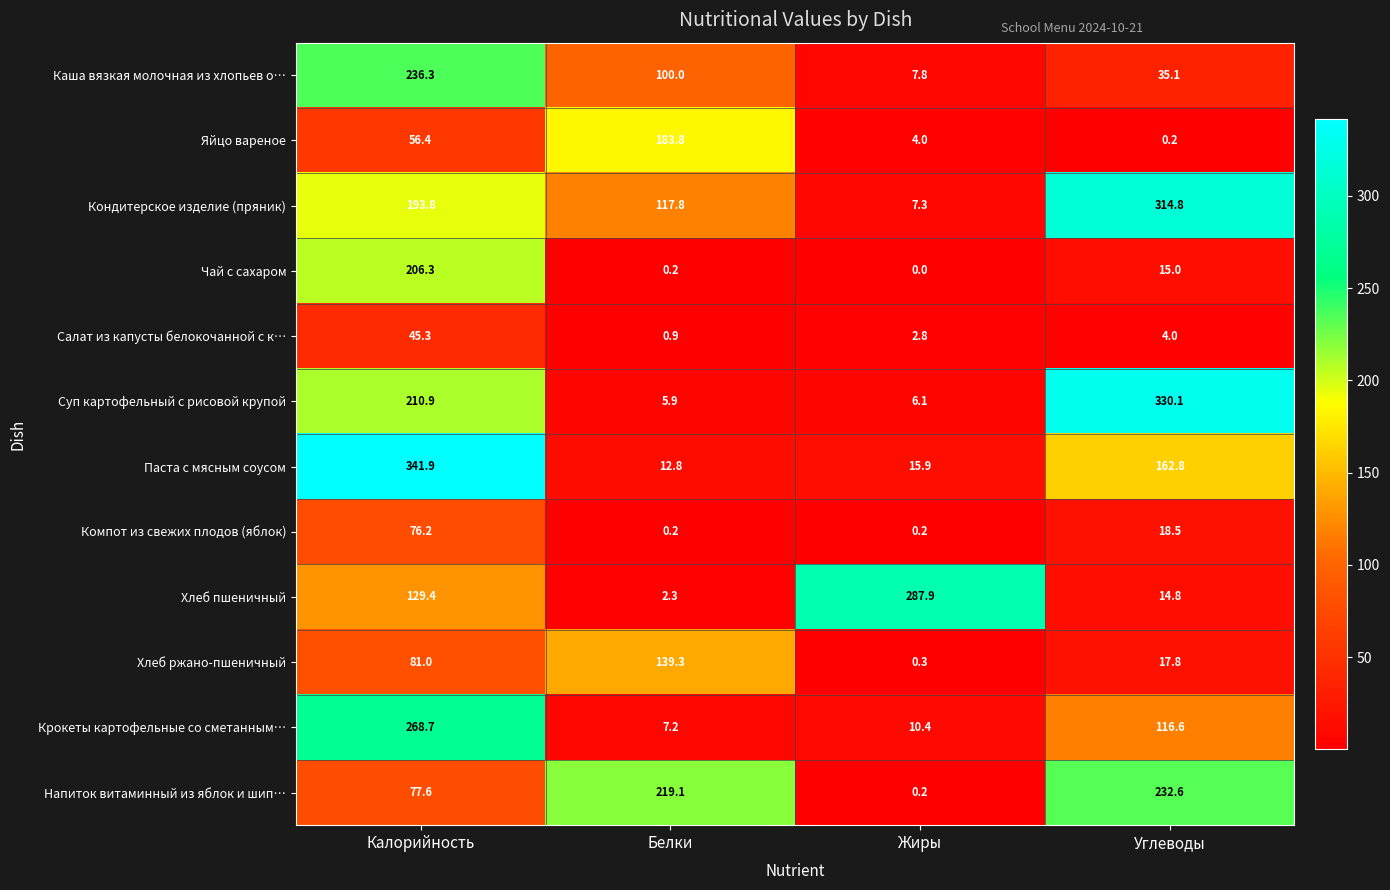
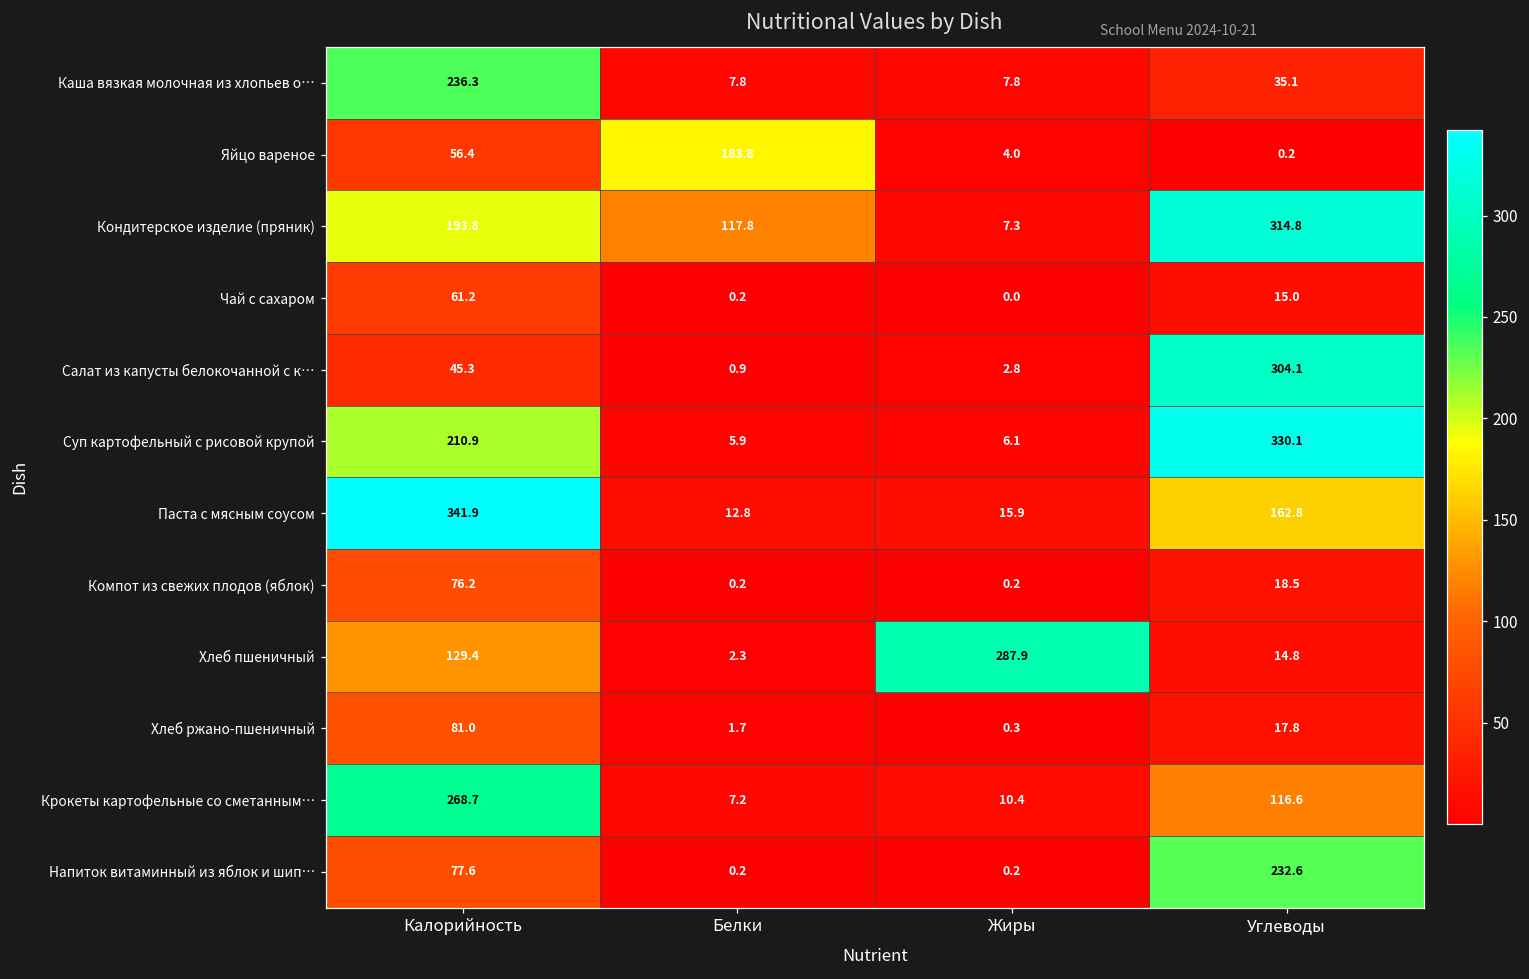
Каша вязкая молочная из хлопьев о…, Белки: 100.0 -> 7.8
Чай с сахаром, Калорийность: 206.3 -> 61.2
Салат из капусты белокочанной с к…, Углеводы: 4.0 -> 304.1
Хлеб ржано-пшеничный, Белки: 139.3 -> 1.7
Напиток витаминный из яблок и шип…, Белки: 219.1 -> 0.2
